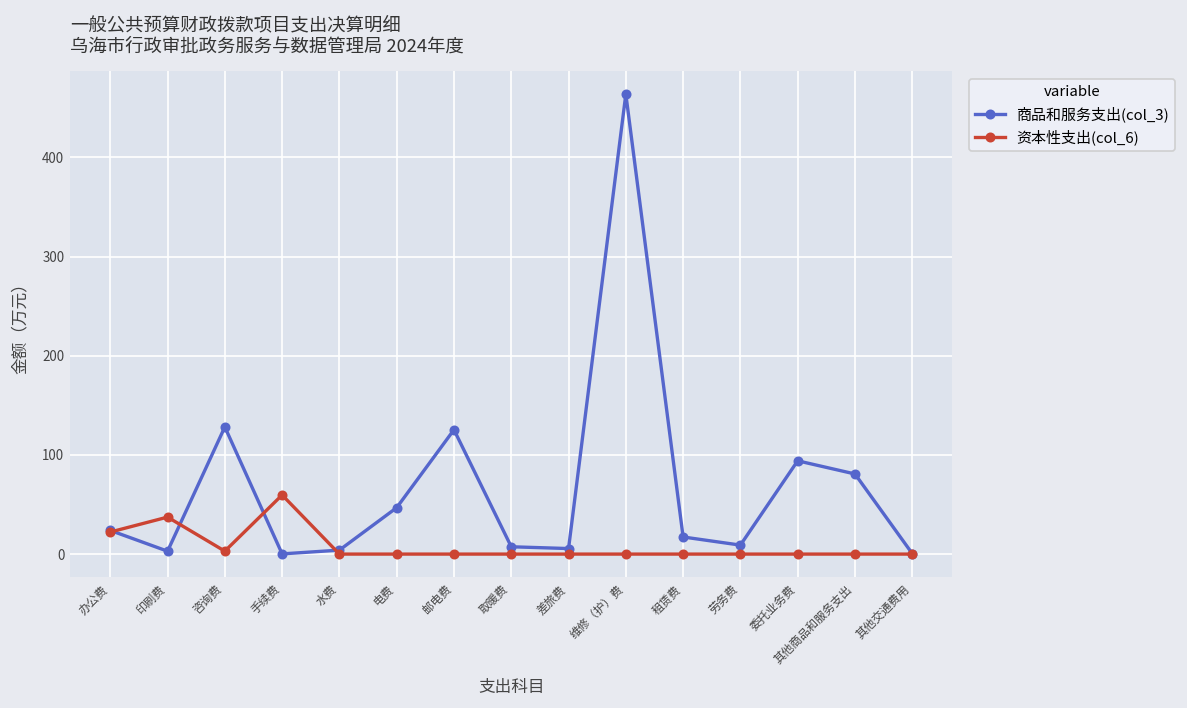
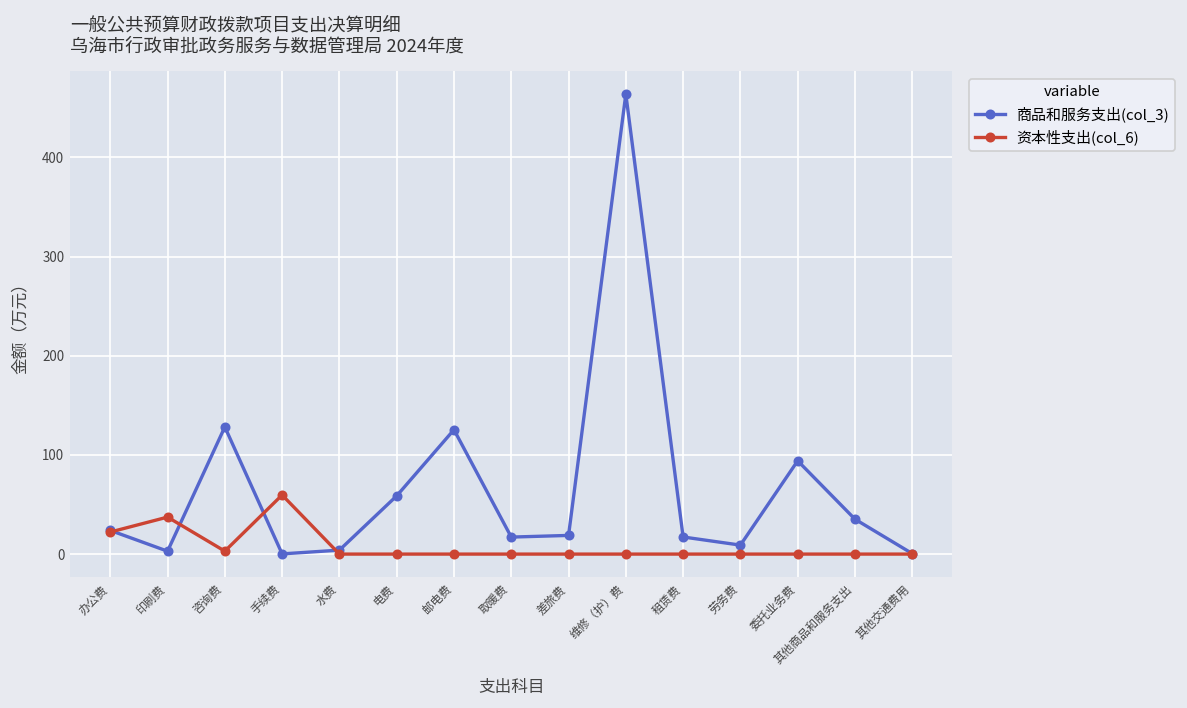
商品和服务支出(col_3), 电费: 50 -> 60
商品和服务支出(col_3), 取暖费: 10 -> 20
商品和服务支出(col_3), 差旅费: 10 -> 20
商品和服务支出(col_3), 其他商品和服务支出: 80 -> 40
